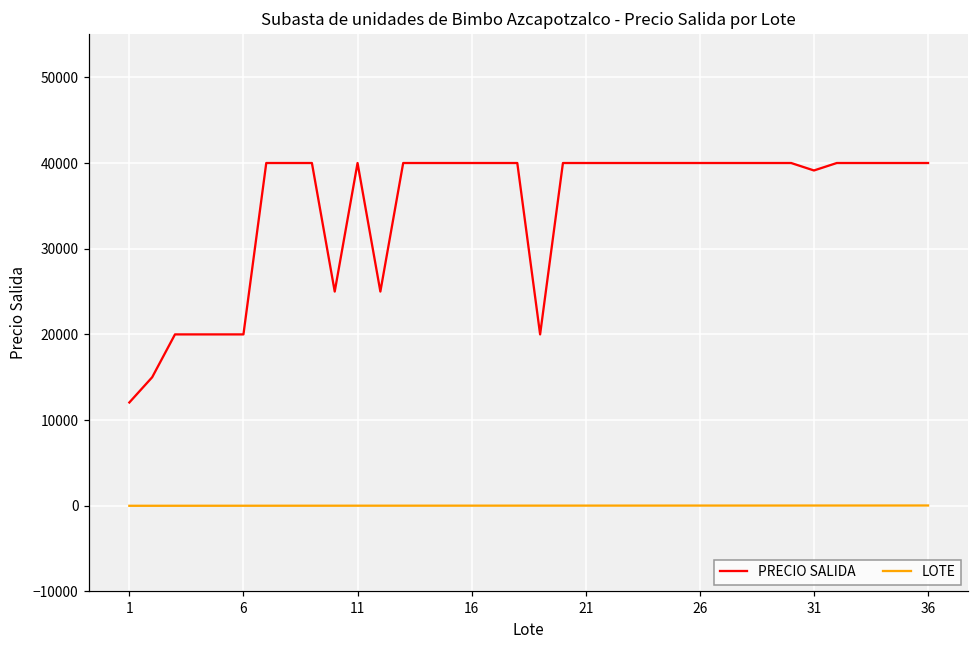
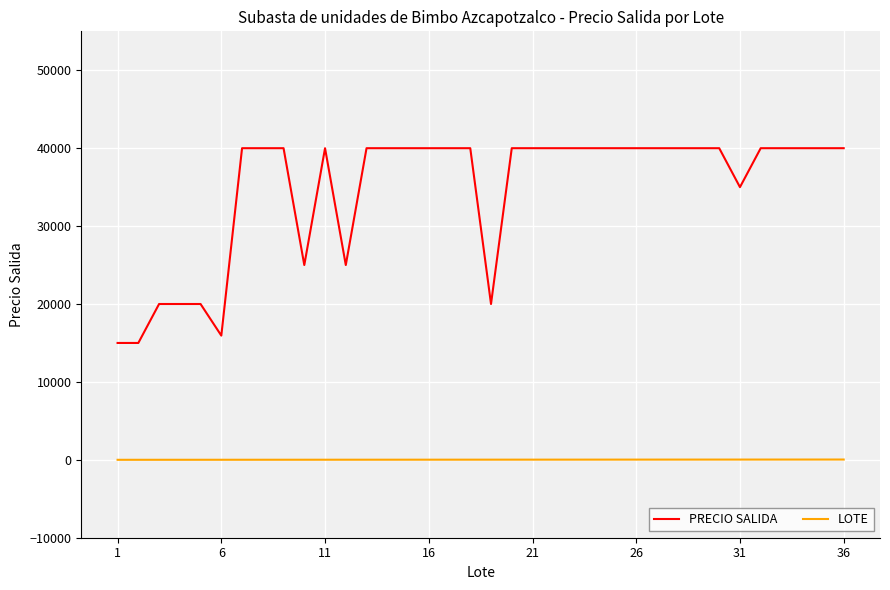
PRECIO SALIDA, 1: 12000 -> 15000
PRECIO SALIDA, 6: 20000 -> 16000
PRECIO SALIDA, 31: 39000 -> 35000
